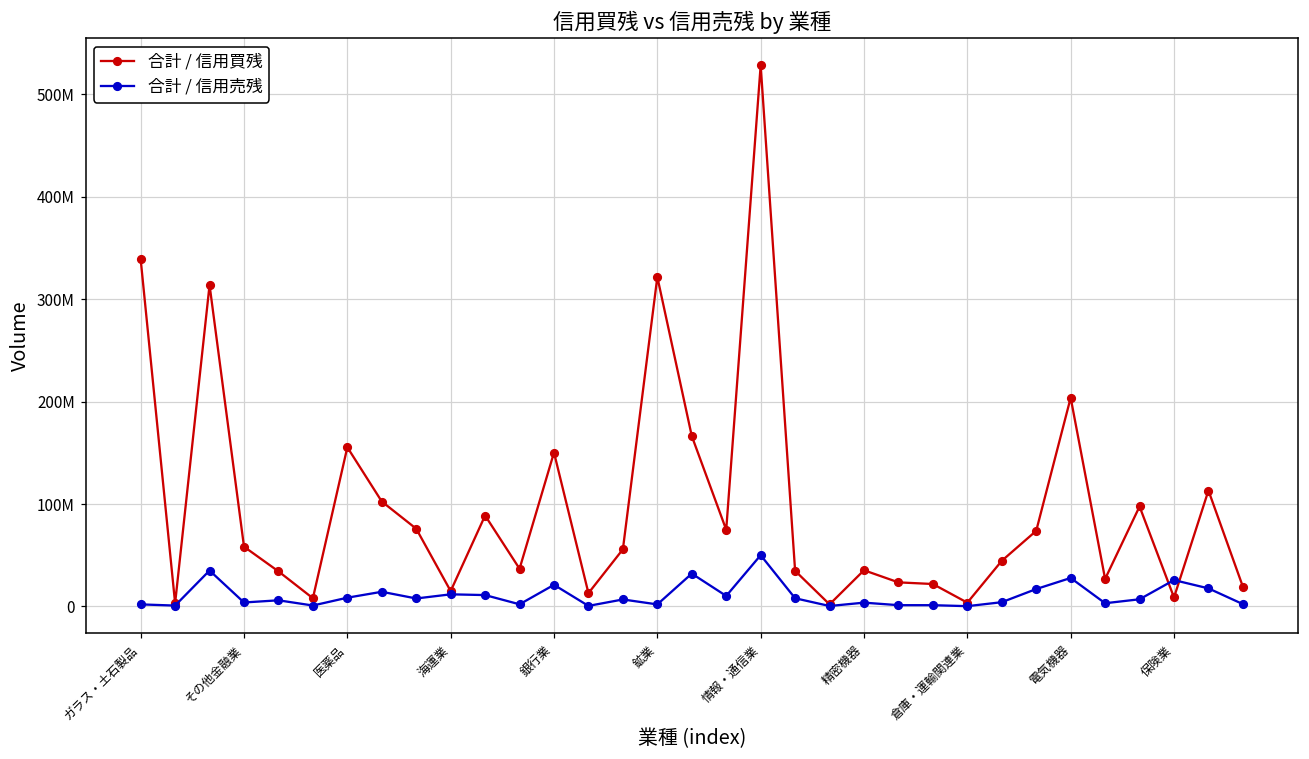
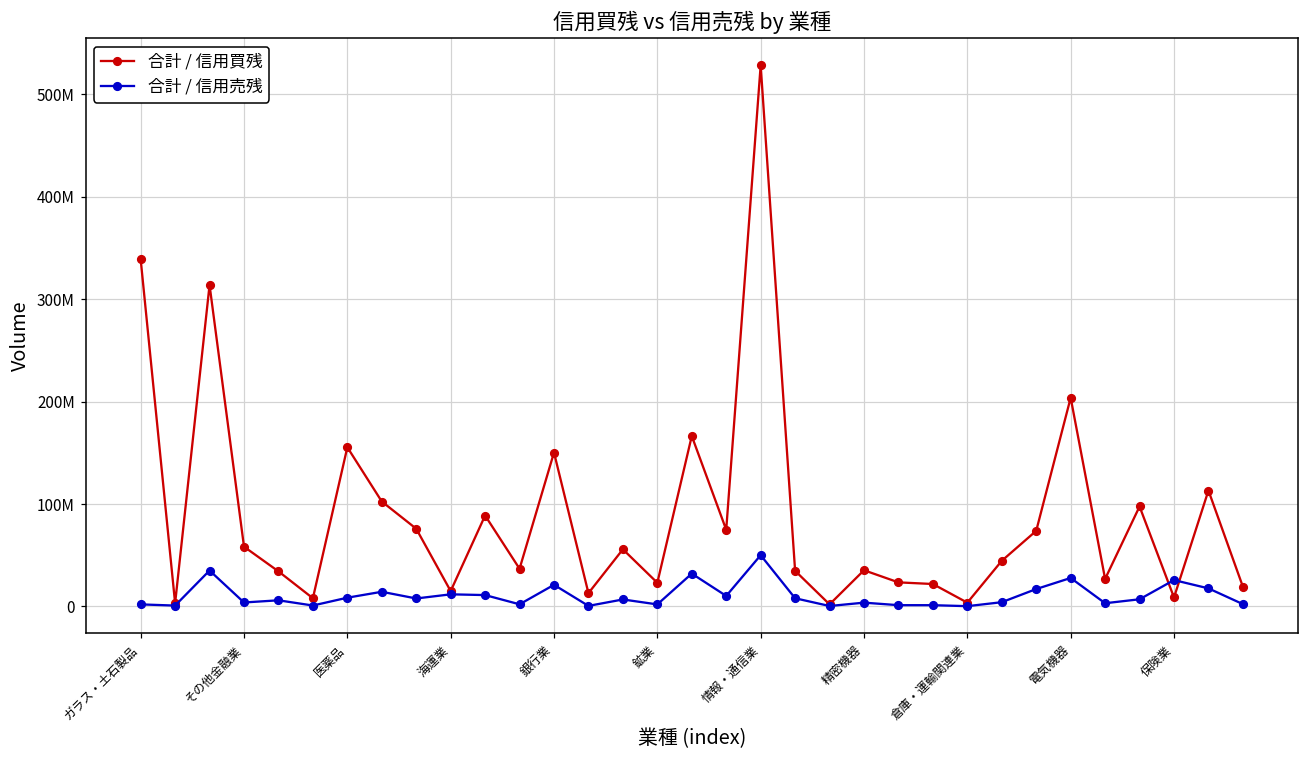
合計 / 信用買残, 鉱業: 320000000 -> 20000000
